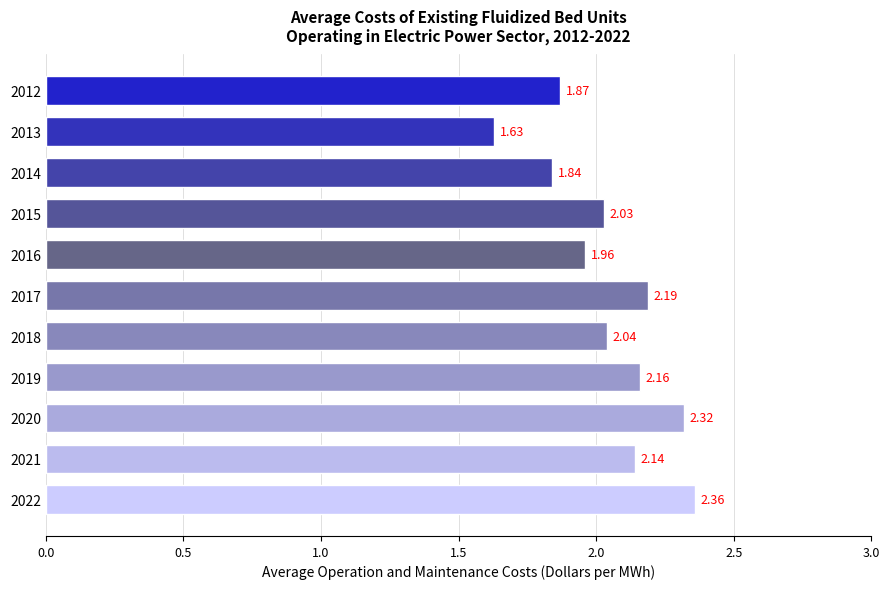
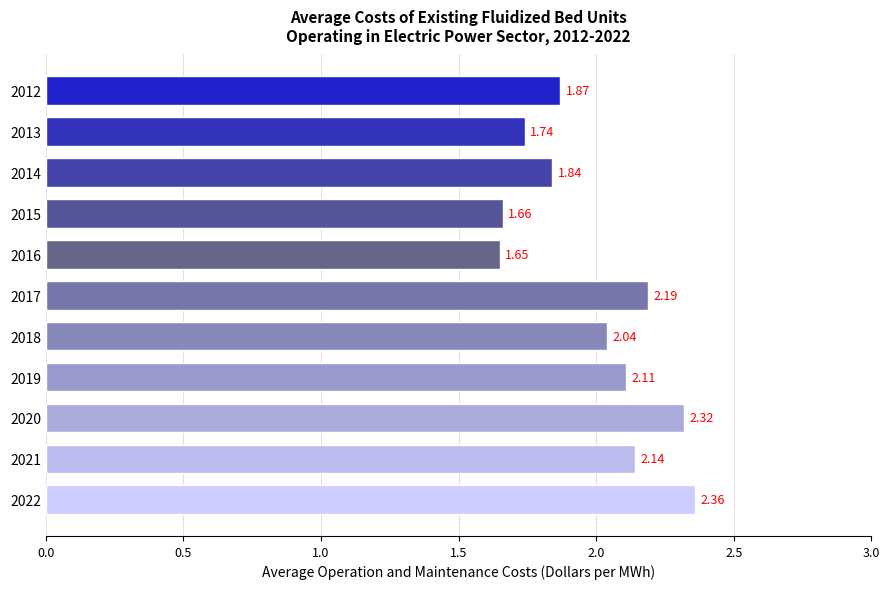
2013: 1.63 -> 1.74
2015: 2.03 -> 1.66
2016: 1.96 -> 1.65
2019: 2.16 -> 2.11
